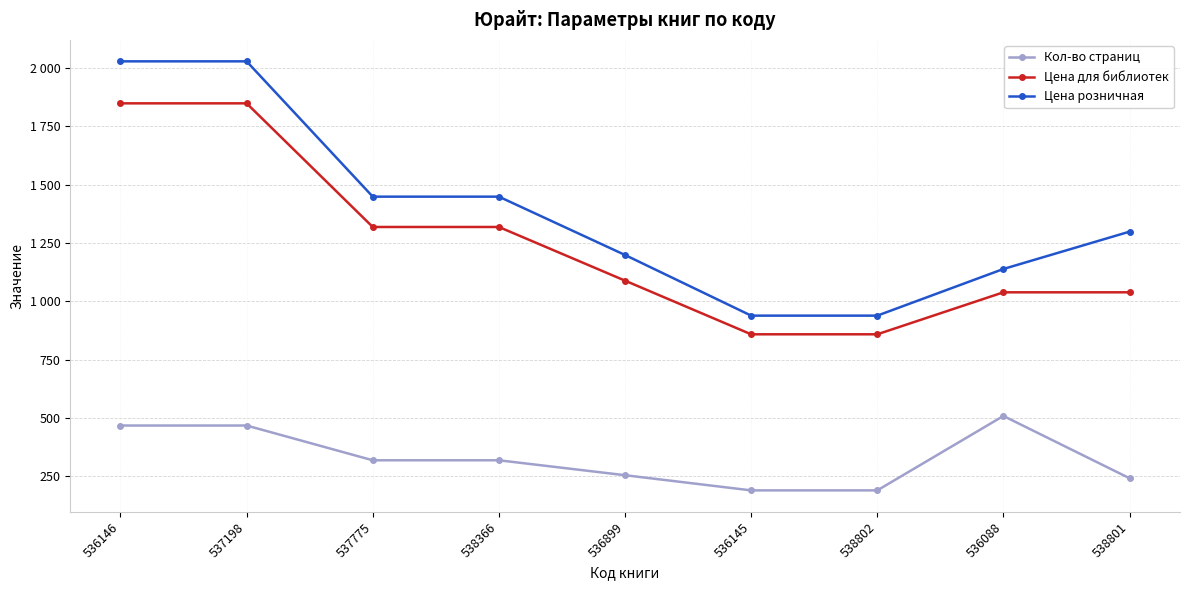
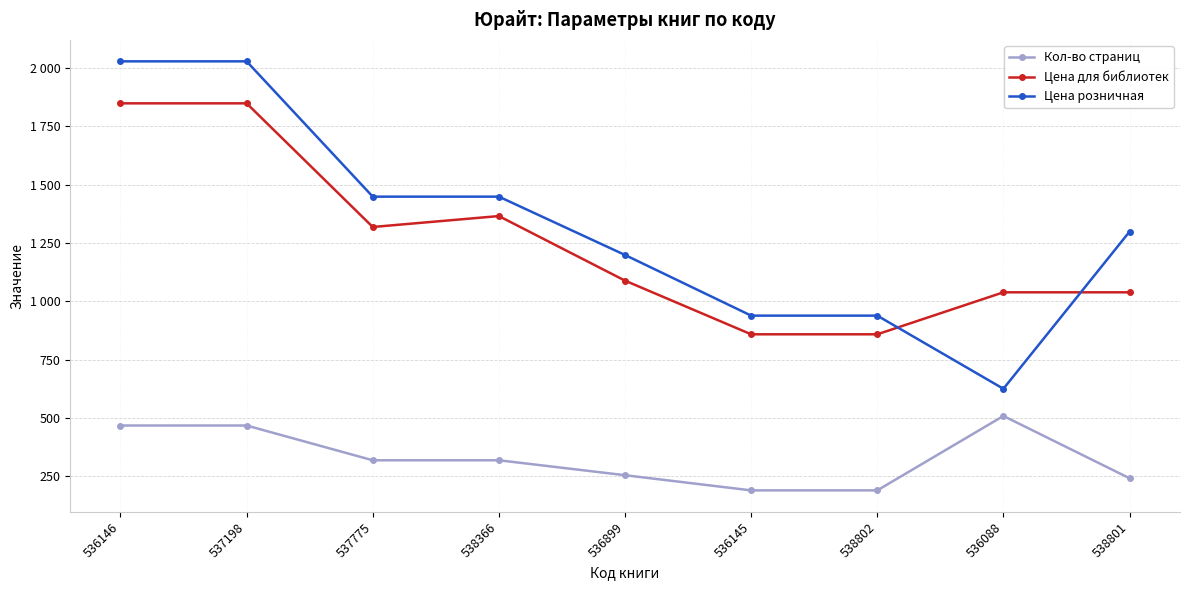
Цена для библиотек, 538366: 1320 -> 1370
Цена розничная, 536088: 1140 -> 630
